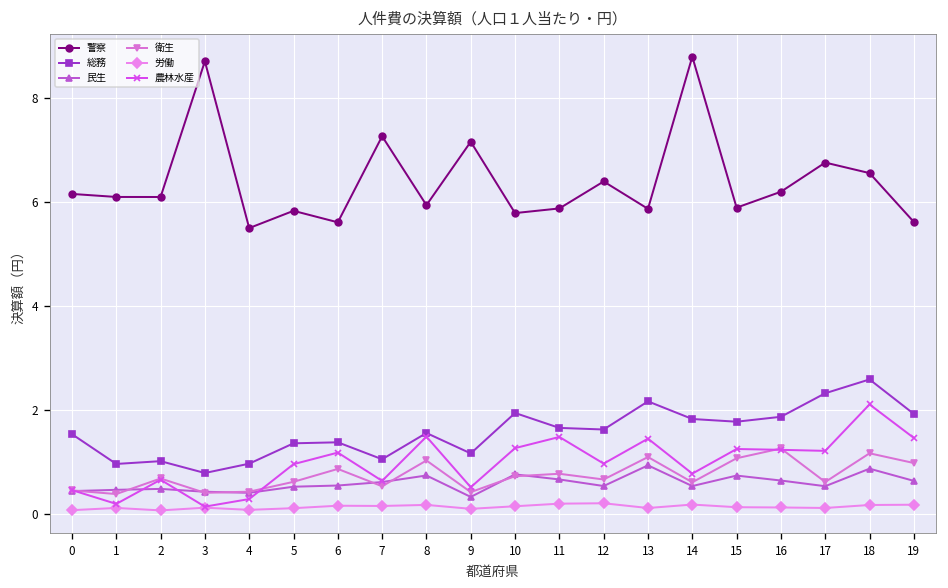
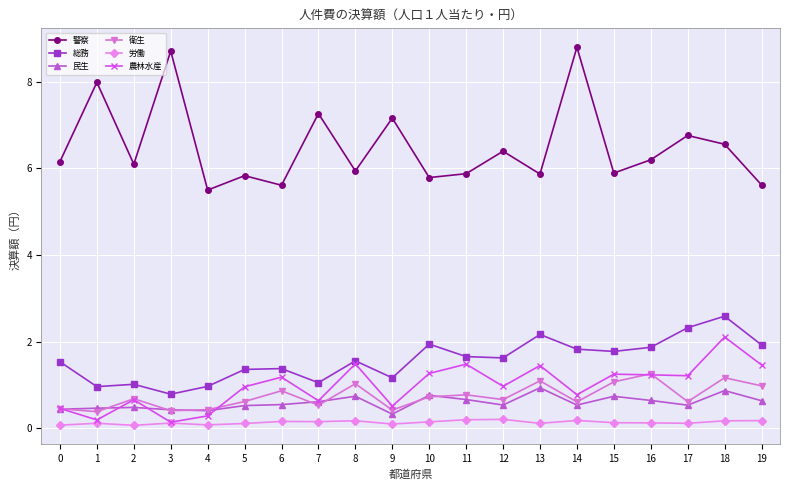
警察, 1: 6.1 -> 8.0
